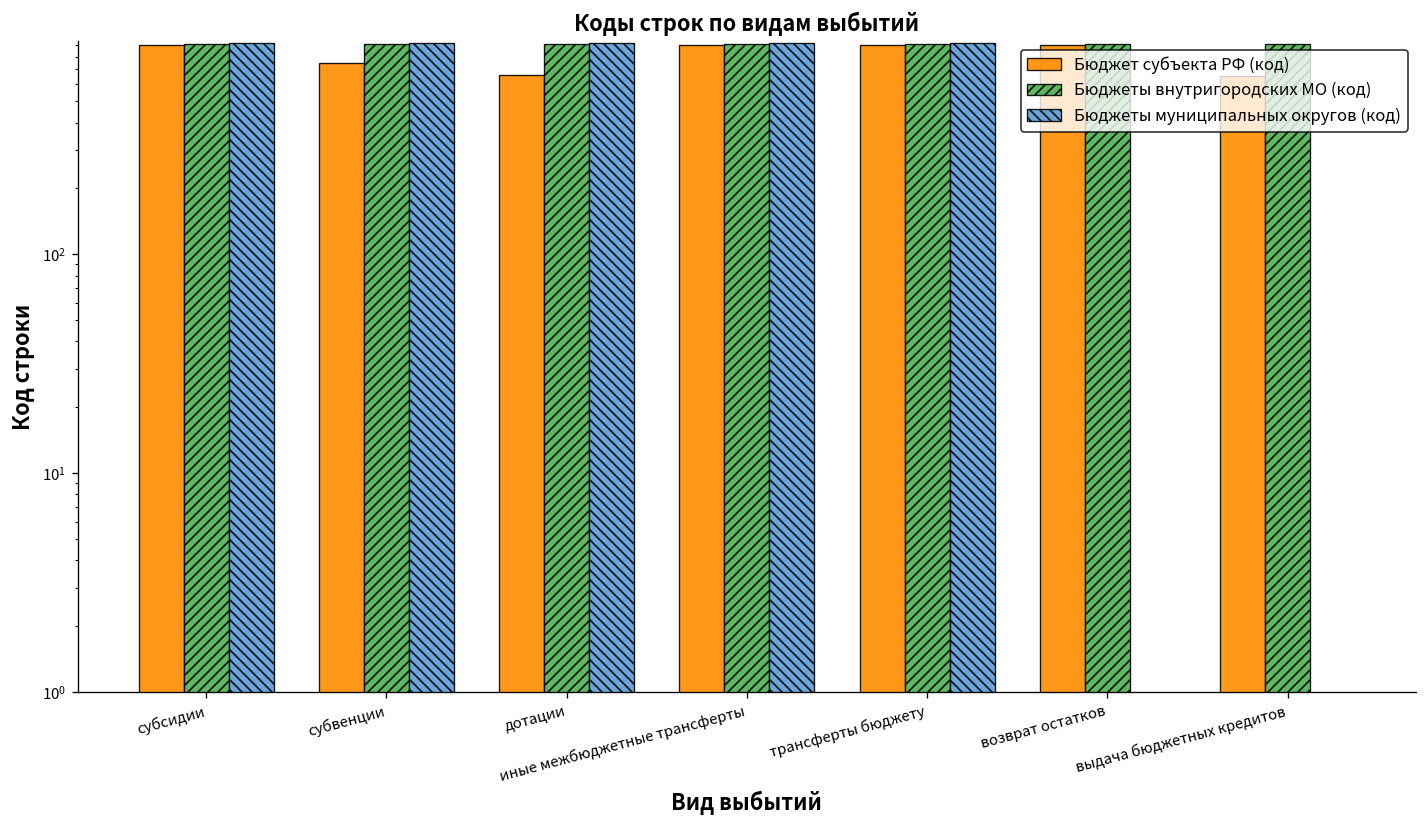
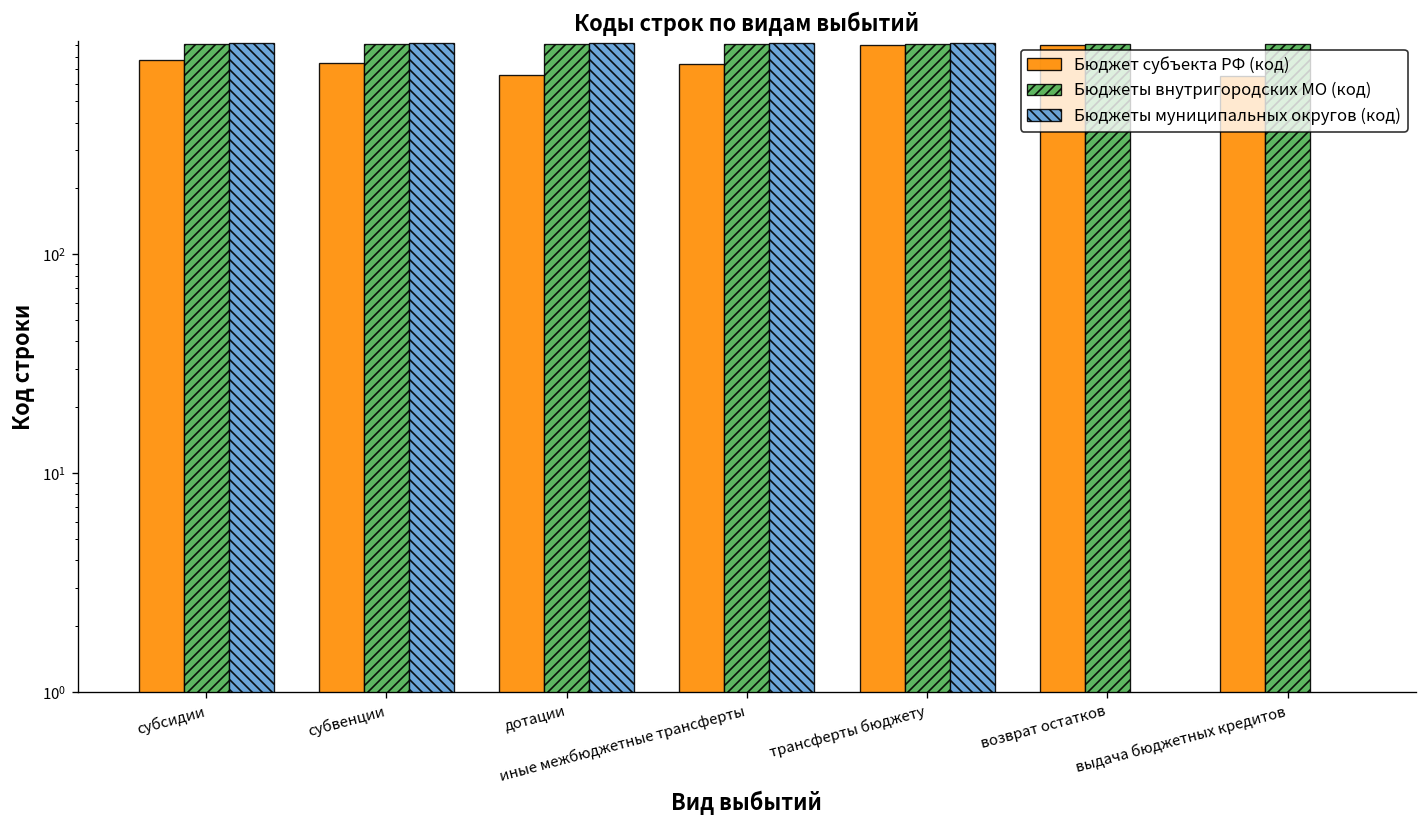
Бюджет субъекта РФ (код), субсидии: 900 -> 770
Бюджет субъекта РФ (код), иные межбюджетные трансферты: 900 -> 740
